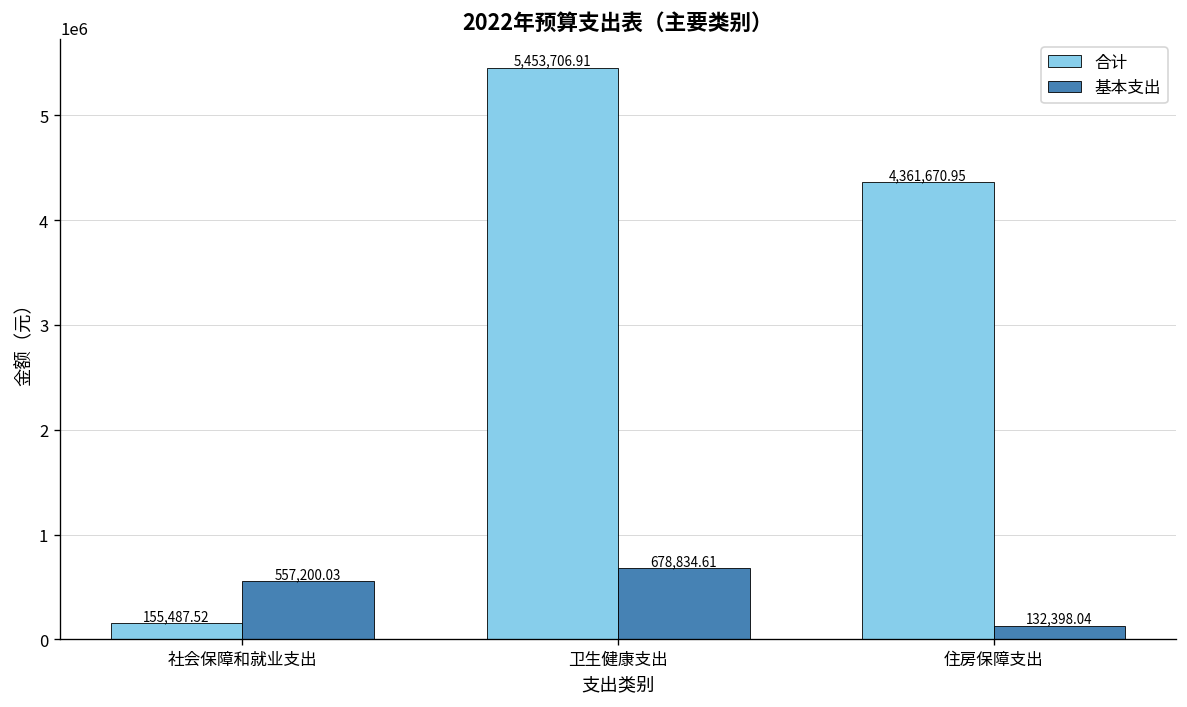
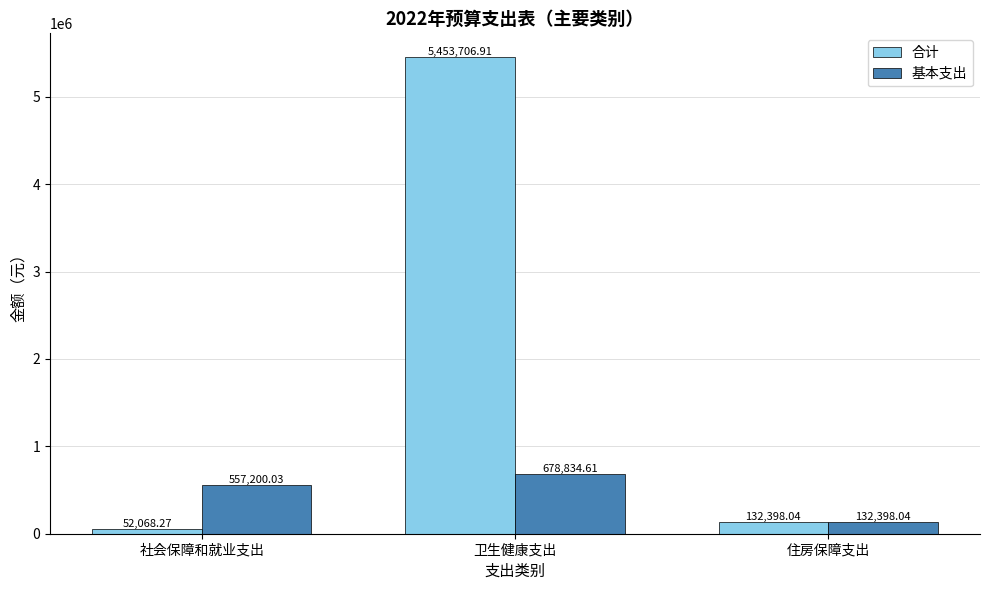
合计, 社会保障和就业支出: 155,487.52 -> 52,068.27
合计, 住房保障支出: 4,361,670.95 -> 132,398.04
